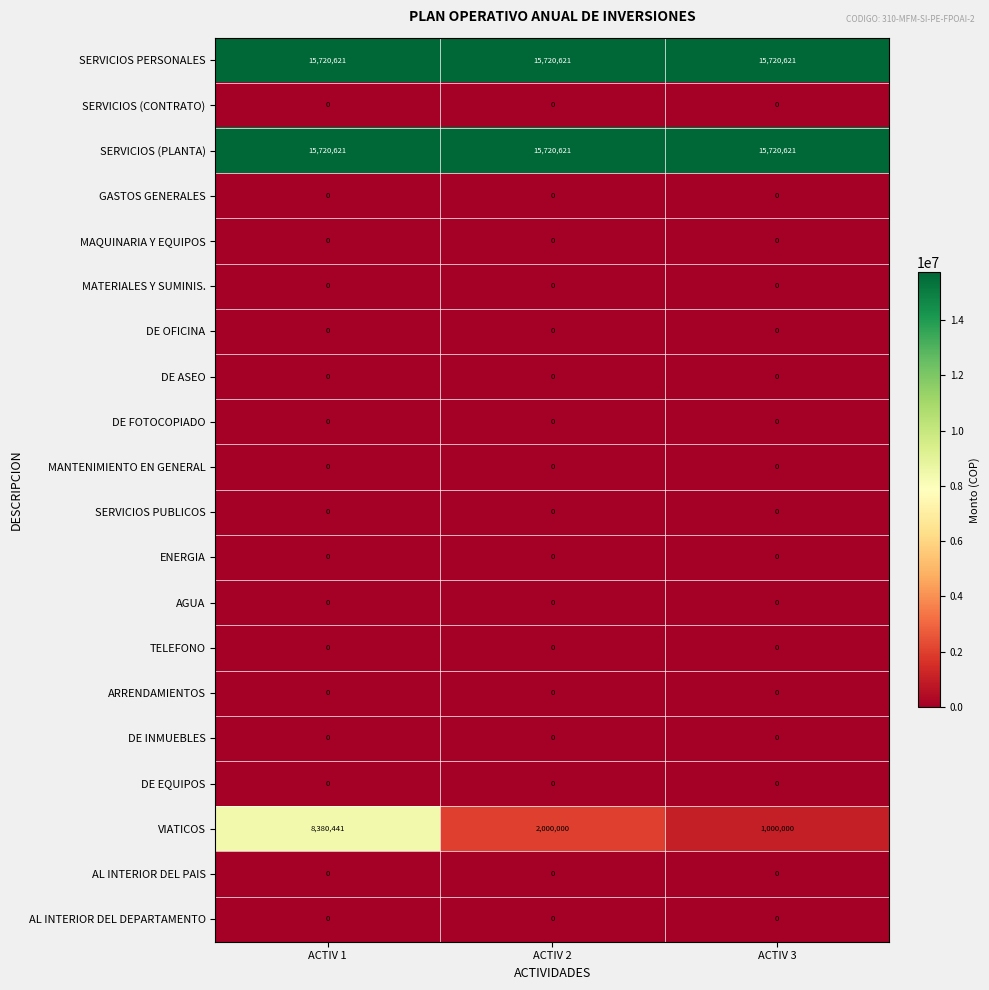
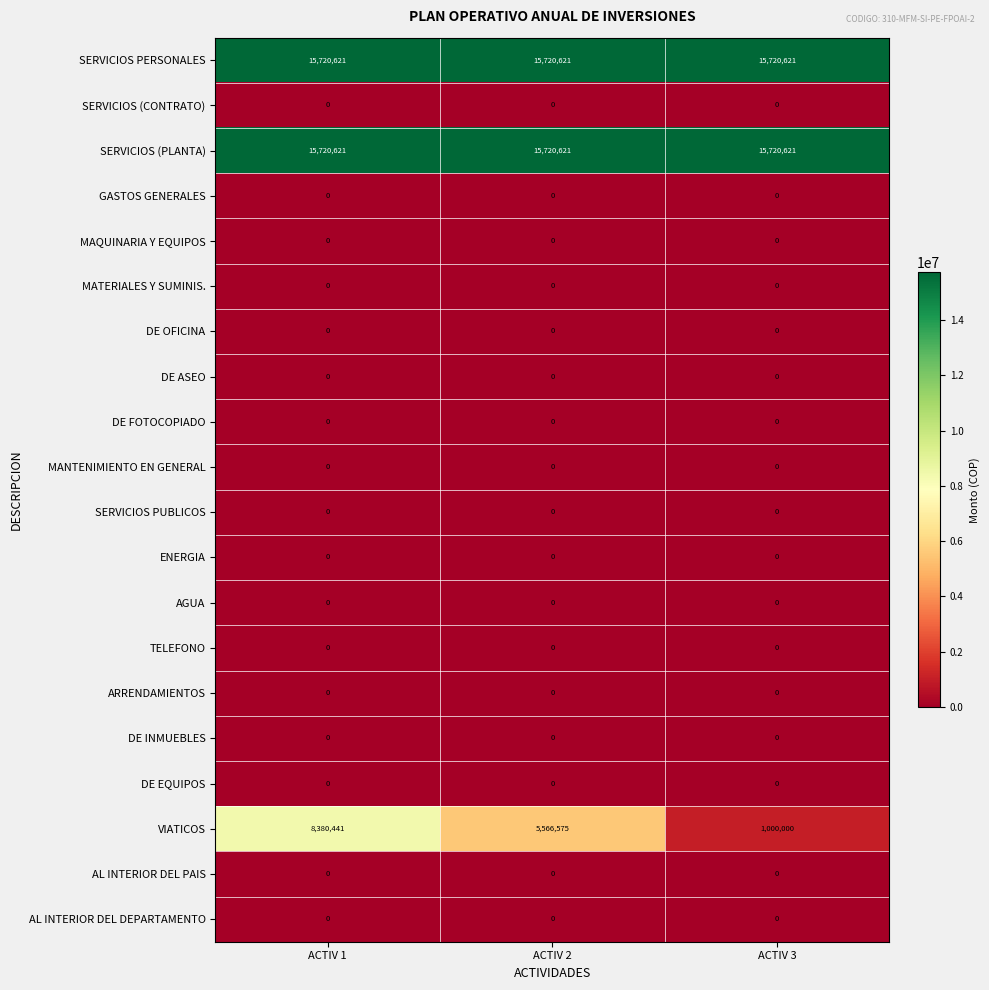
VIATICOS, ACTIV 2: 2,000,000 -> 5,566,575
